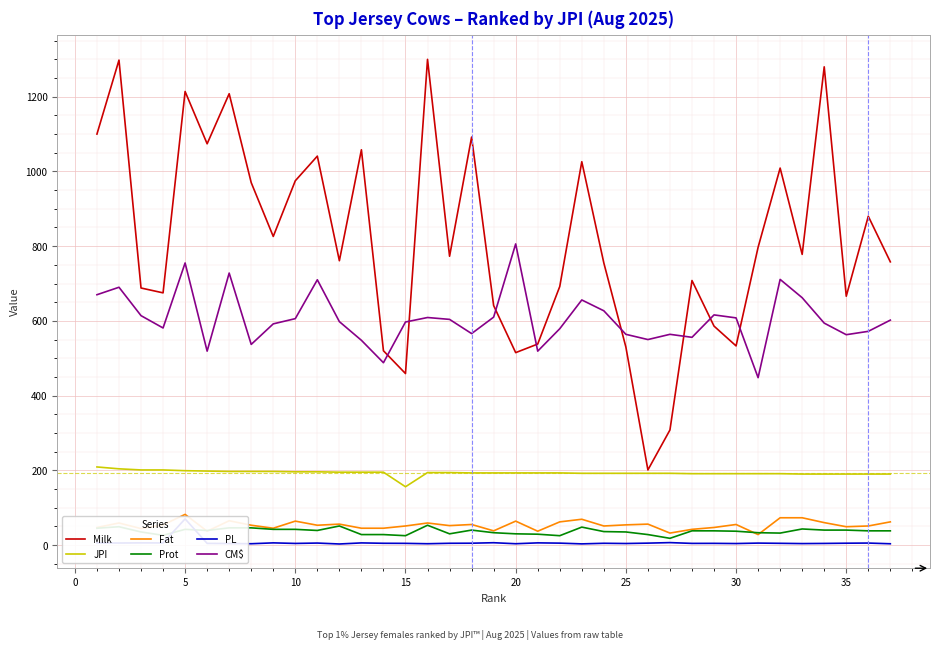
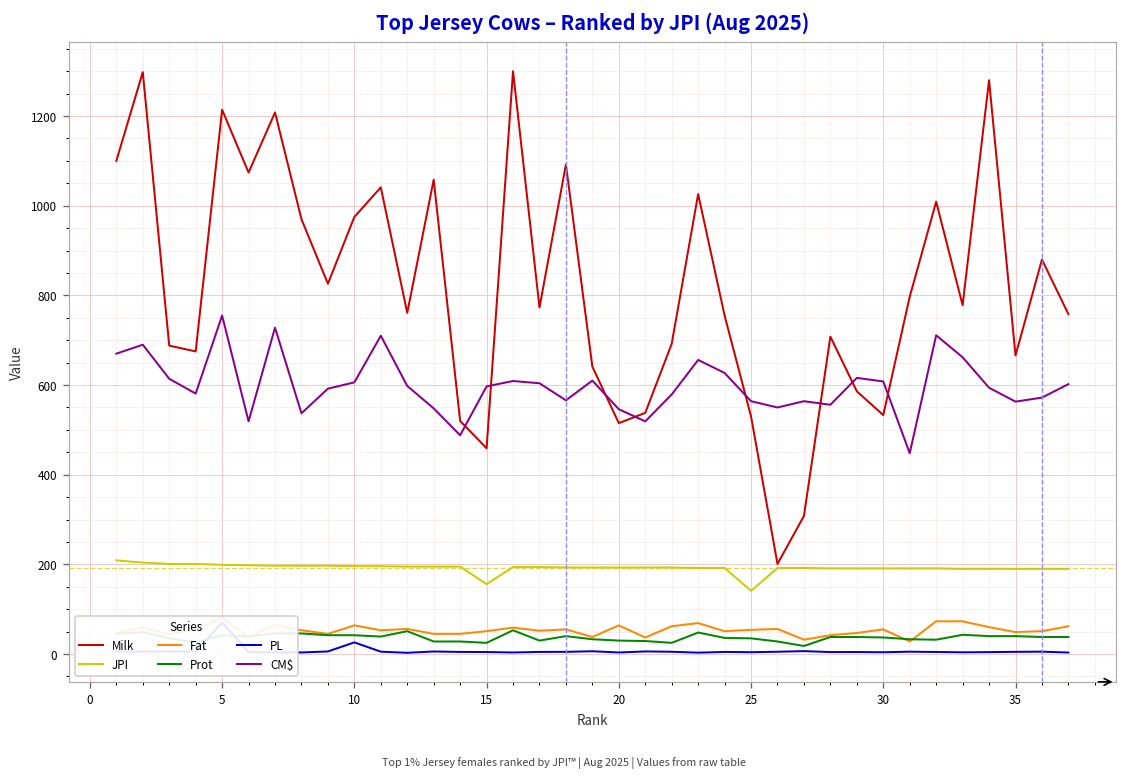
PL, 10: 0 -> 30
CM$, 20: 810 -> 550
JPI, 25: 190 -> 140
